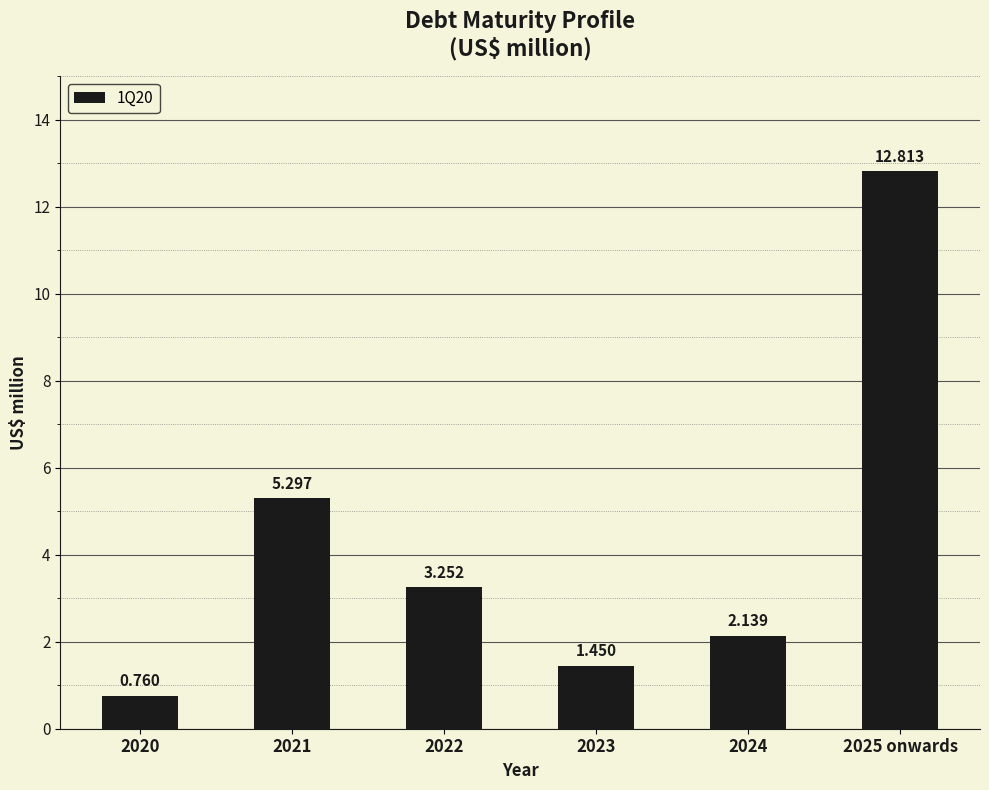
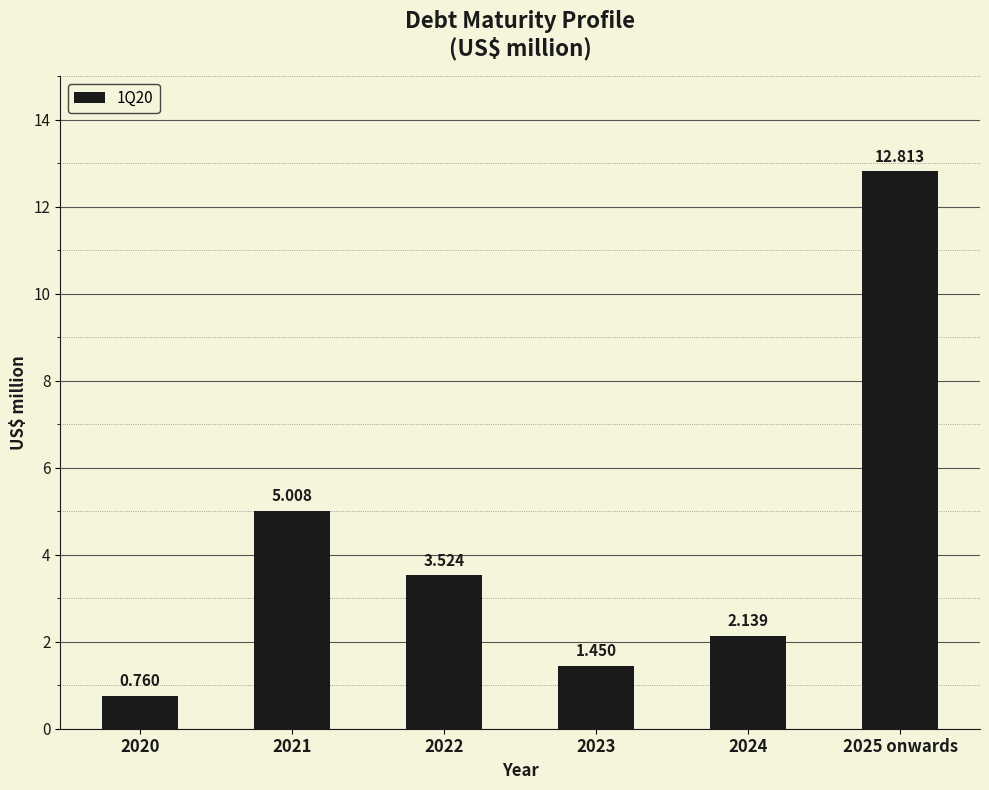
2021: 5.297 -> 5.008
2022: 3.252 -> 3.524
